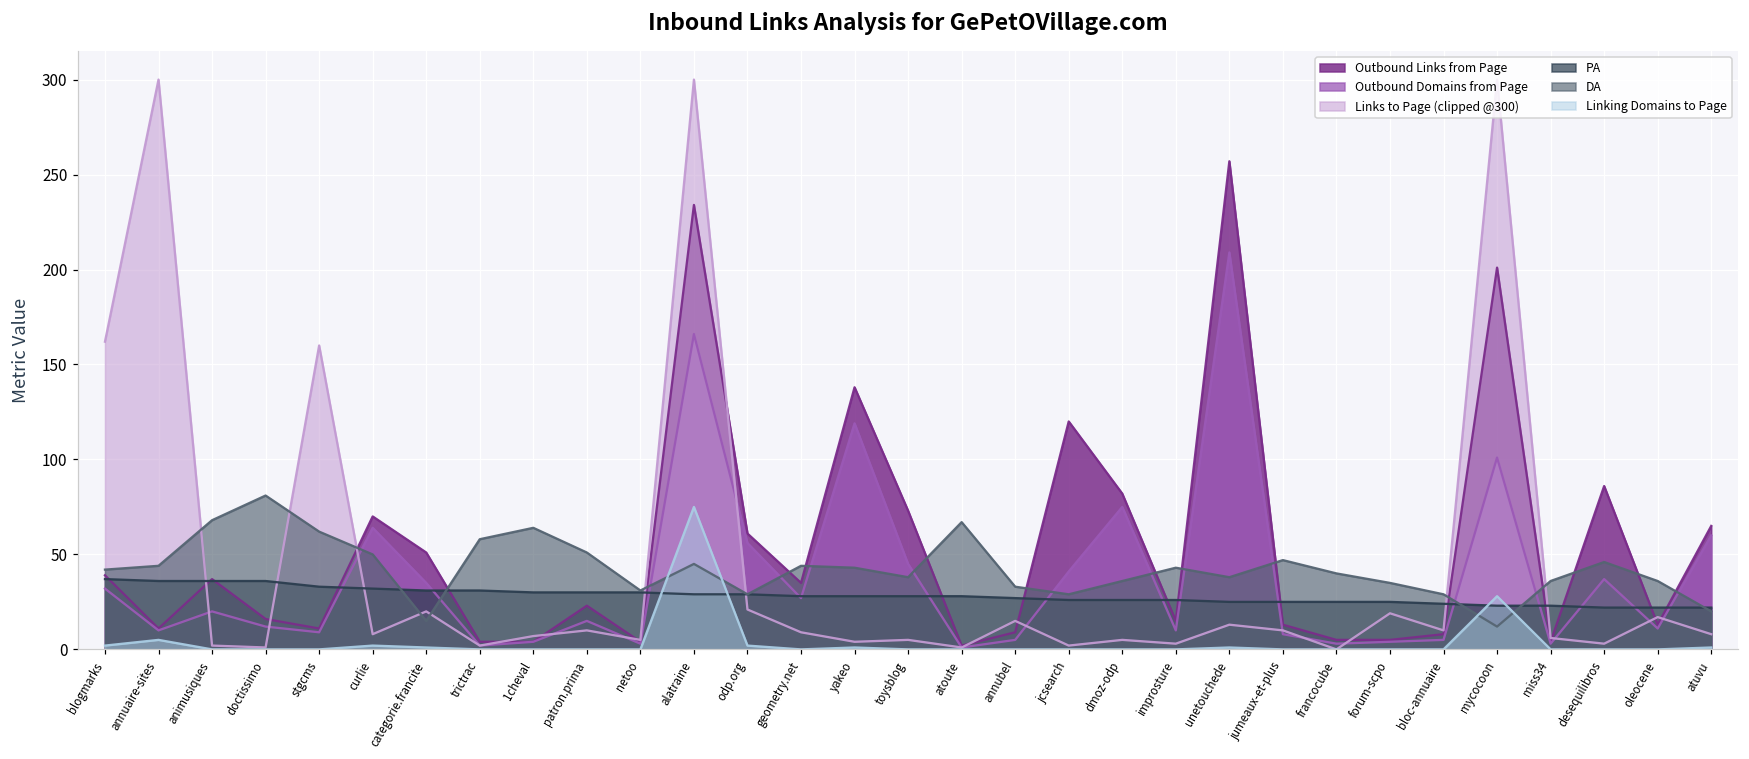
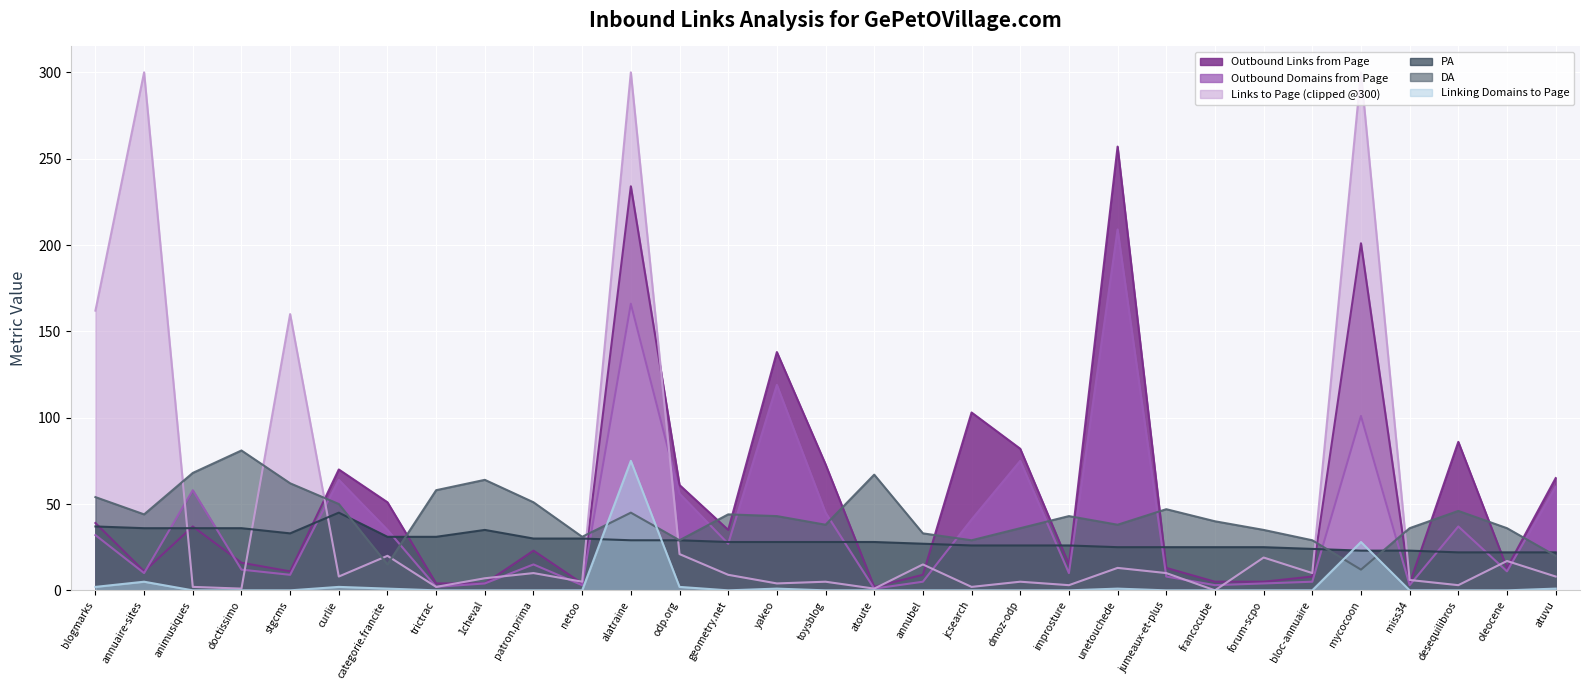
DA, blogmarks: 42 -> 54
Outbound Domains from Page, animusiques: 20 -> 58
PA, curlie: 32 -> 45
PA, 1cheval: 30 -> 35
Outbound Links from Page, jcsearch: 120 -> 103
